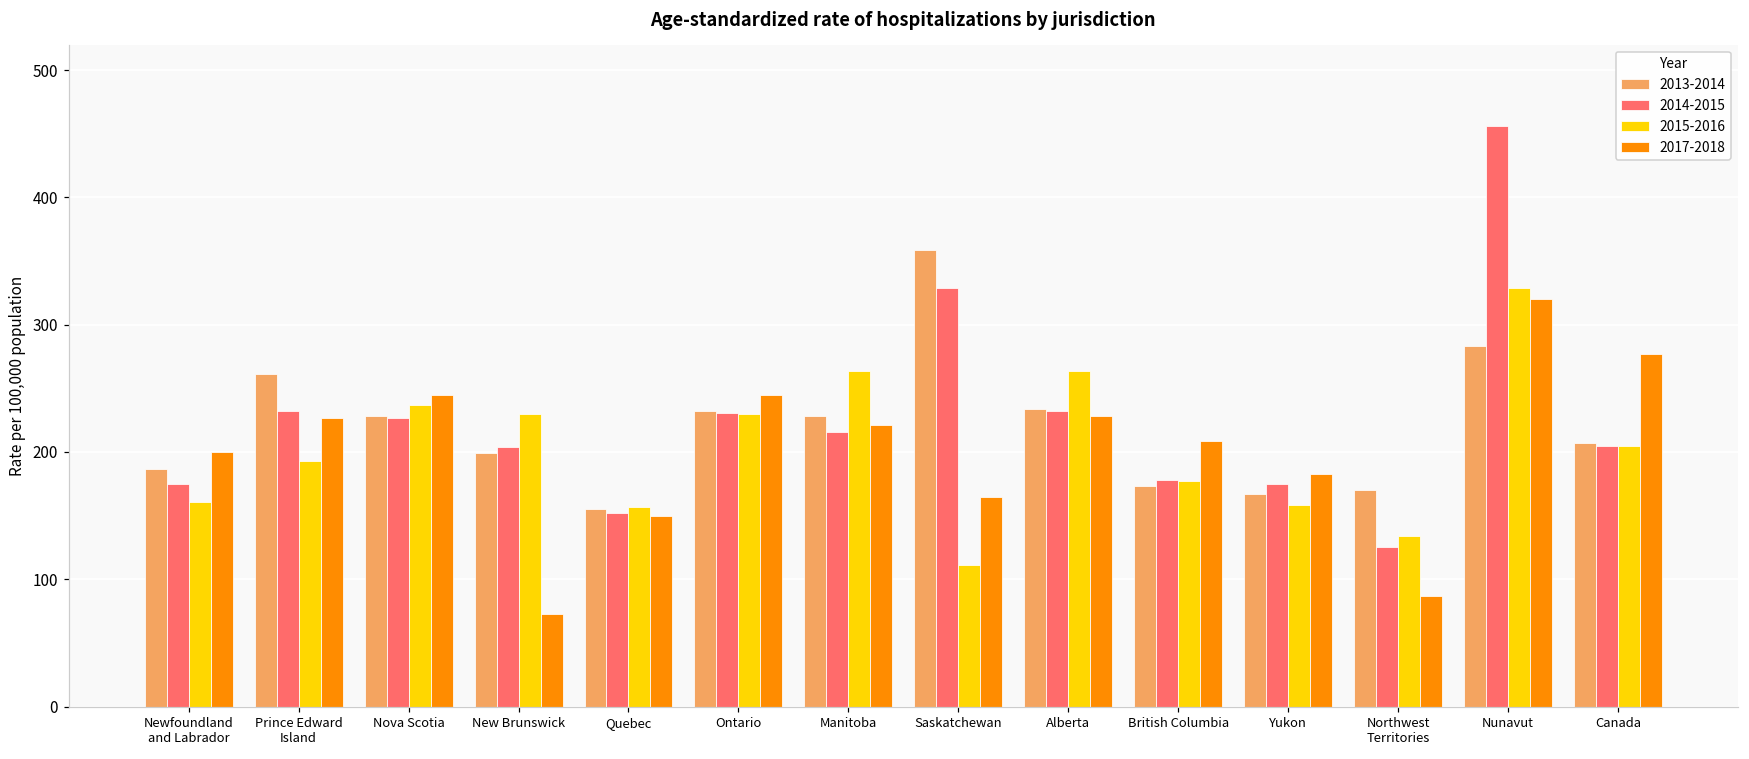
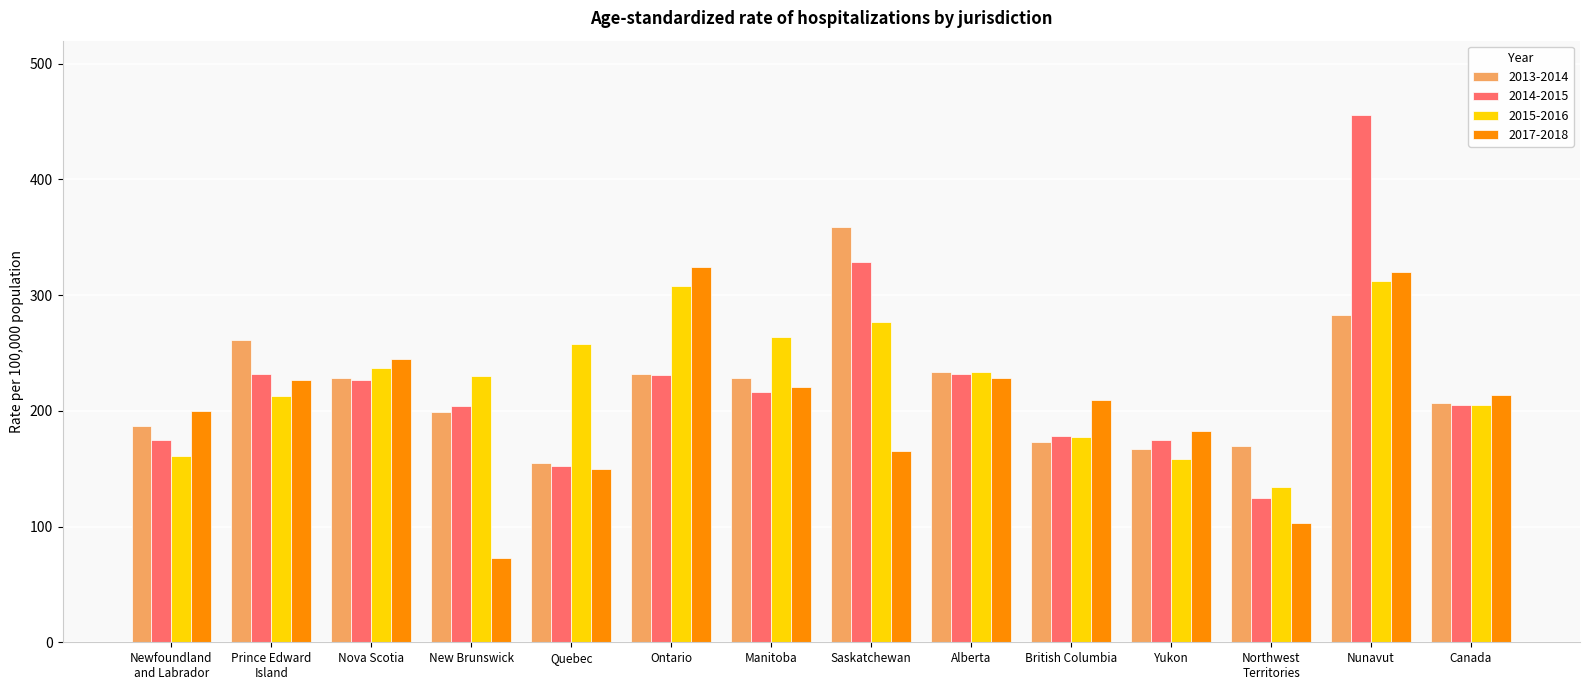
2015-2016, Prince Edward Island: 193 -> 213
2015-2016, Quebec: 157 -> 258
2015-2016, Ontario: 230 -> 308
2017-2018, Ontario: 245 -> 324
2015-2016, Saskatchewan: 111 -> 277
2015-2016, Alberta: 264 -> 234
2017-2018, Northwest Territories: 87 -> 103
2015-2016, Nunavut: 329 -> 312
2017-2018, Canada: 277 -> 214
